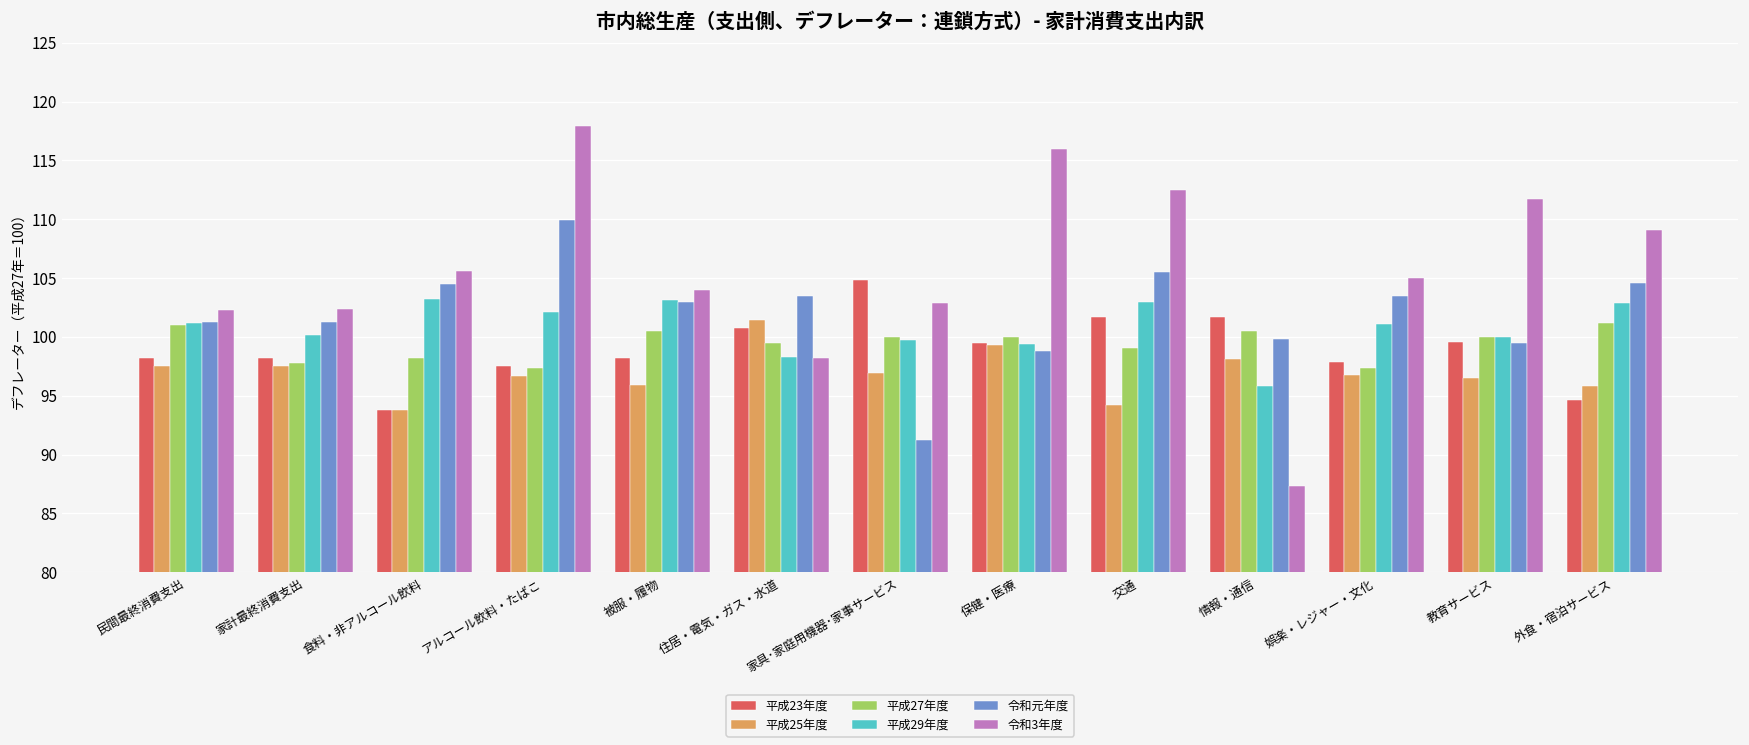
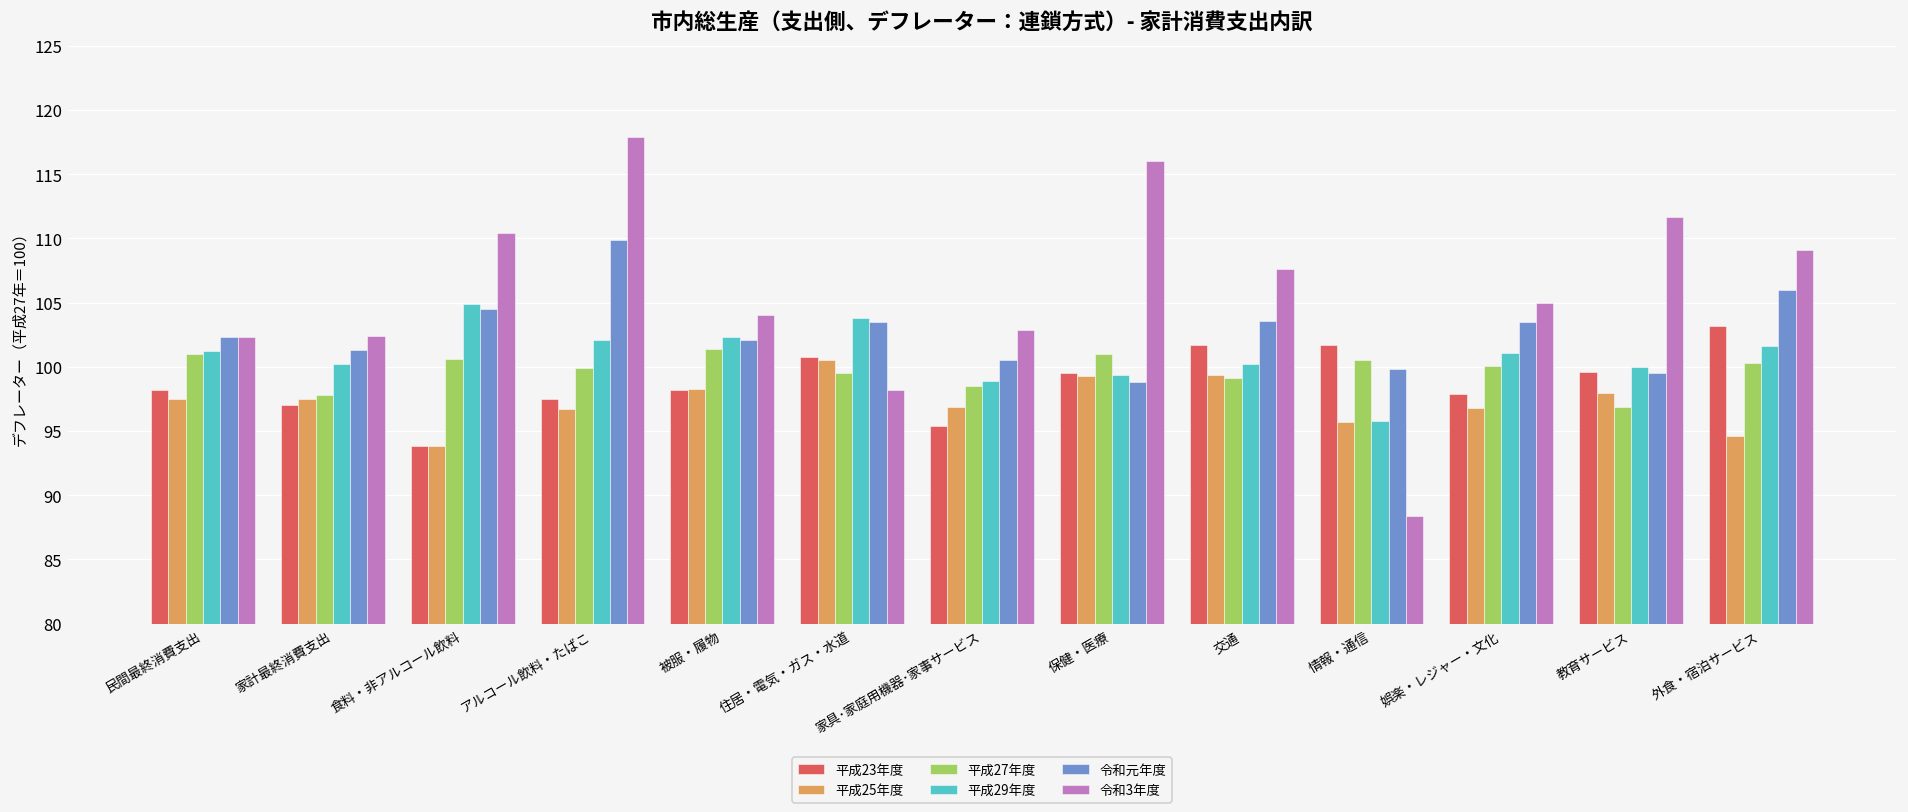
令和元年度, 民間最終消費支出: 101.3 -> 102.3
平成23年度, 家計最終消費支出: 98.2 -> 97.0
平成27年度, 食料・非アルコール飲料: 98.2 -> 100.6
平成29年度, 食料・非アルコール飲料: 103.2 -> 104.9
令和3年度, 食料・非アルコール飲料: 105.6 -> 110.4
平成27年度, アルコール飲料・たばこ: 97.4 -> 99.9
平成25年度, 被服・履物: 95.9 -> 98.3
平成27年度, 被服・履物: 100.5 -> 101.4
平成29年度, 被服・履物: 103.1 -> 102.3
令和元年度, 被服・履物: 103.0 -> 102.1
平成25年度, 住居・電気・ガス・水道: 101.4 -> 100.5
平成29年度, 住居・電気・ガス・水道: 98.3 -> 103.8
平成23年度, 家具･家庭用機器･家事サービス: 104.8 -> 95.4
平成27年度, 家具･家庭用機器･家事サービス: 100.0 -> 98.5
平成29年度, 家具･家庭用機器･家事サービス: 99.7 -> 98.9
令和元年度, 家具･家庭用機器･家事サービス: 91.2 -> 100.5
平成27年度, 保健・医療: 100 -> 101
平成25年度, 交通: 94.2 -> 99.4
平成29年度, 交通: 103.0 -> 100.2
令和元年度, 交通: 105.5 -> 103.6
令和3年度, 交通: 112.5 -> 107.6
平成25年度, 情報・通信: 98.1 -> 95.7
令和3年度, 情報・通信: 87.3 -> 88.4
平成27年度, 娯楽・レジャー・文化: 97.4 -> 100.1
平成25年度, 教育サービス: 96.5 -> 98.0
平成27年度, 教育サービス: 100.0 -> 96.9
平成23年度, 外食・宿泊サービス: 94.6 -> 103.2
平成25年度, 外食・宿泊サービス: 95.8 -> 94.6
平成27年度, 外食・宿泊サービス: 101.2 -> 100.3
平成29年度, 外食・宿泊サービス: 102.9 -> 101.6
令和元年度, 外食・宿泊サービス: 104.6 -> 106.0
